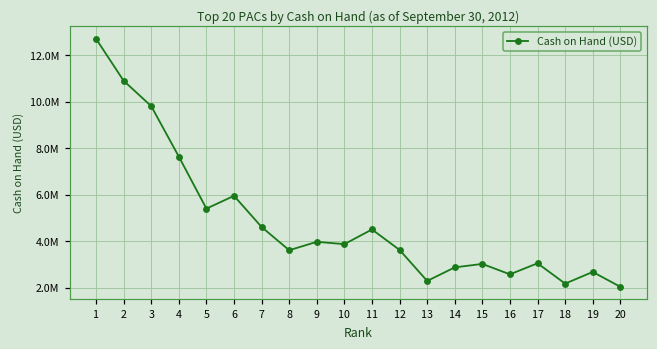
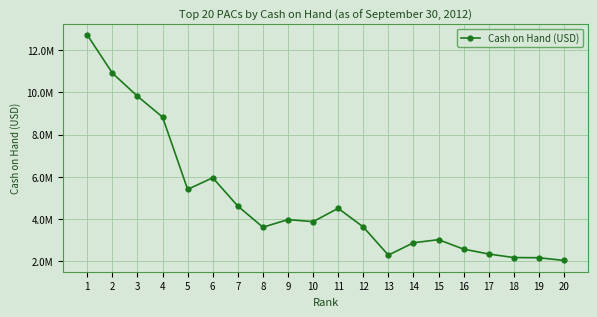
4: 7600000 -> 8800000
17: 3100000 -> 2400000
19: 2700000 -> 2200000
